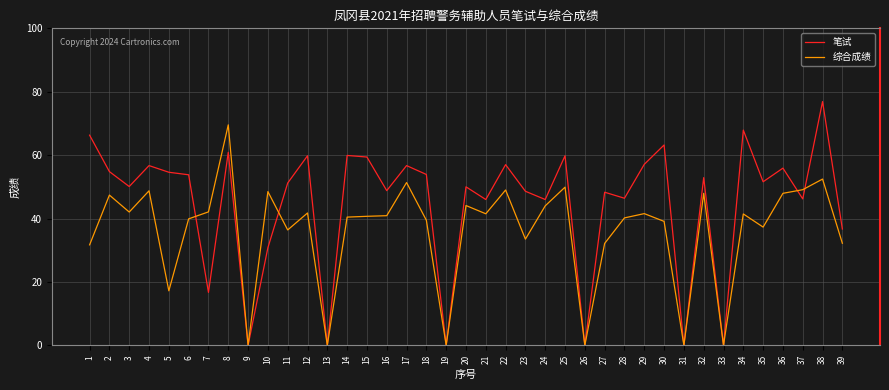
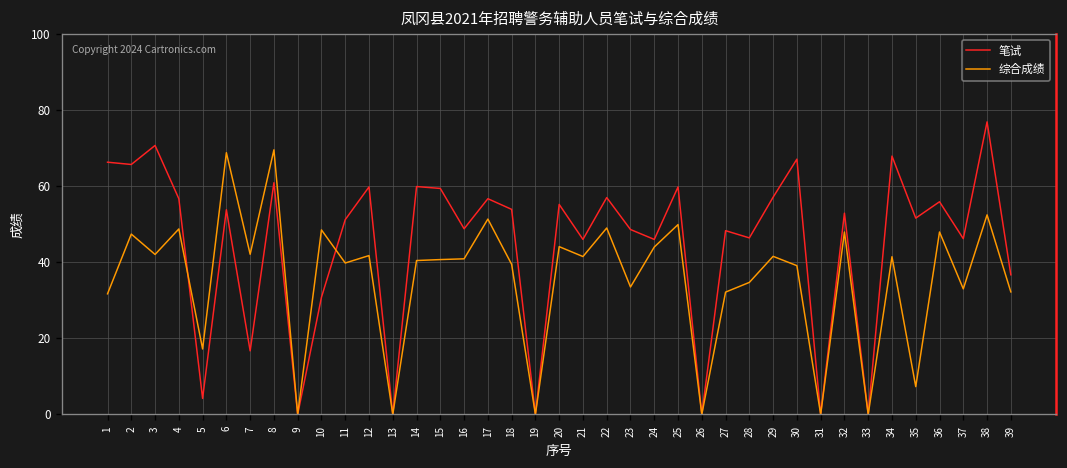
笔试, 2: 55 -> 66
笔试, 3: 50 -> 71
笔试, 5: 55 -> 4
综合成绩, 6: 40 -> 69
综合成绩, 11: 36 -> 40
笔试, 20: 50 -> 55
综合成绩, 28: 40 -> 35
笔试, 30: 63 -> 67
综合成绩, 35: 37 -> 7
综合成绩, 37: 49 -> 33
